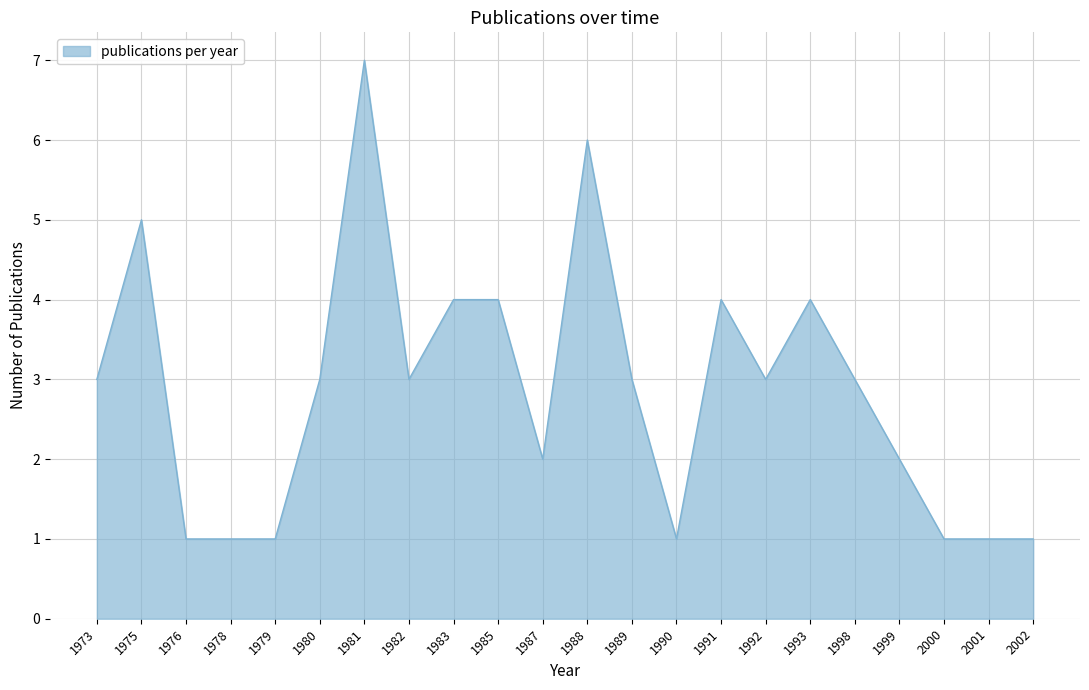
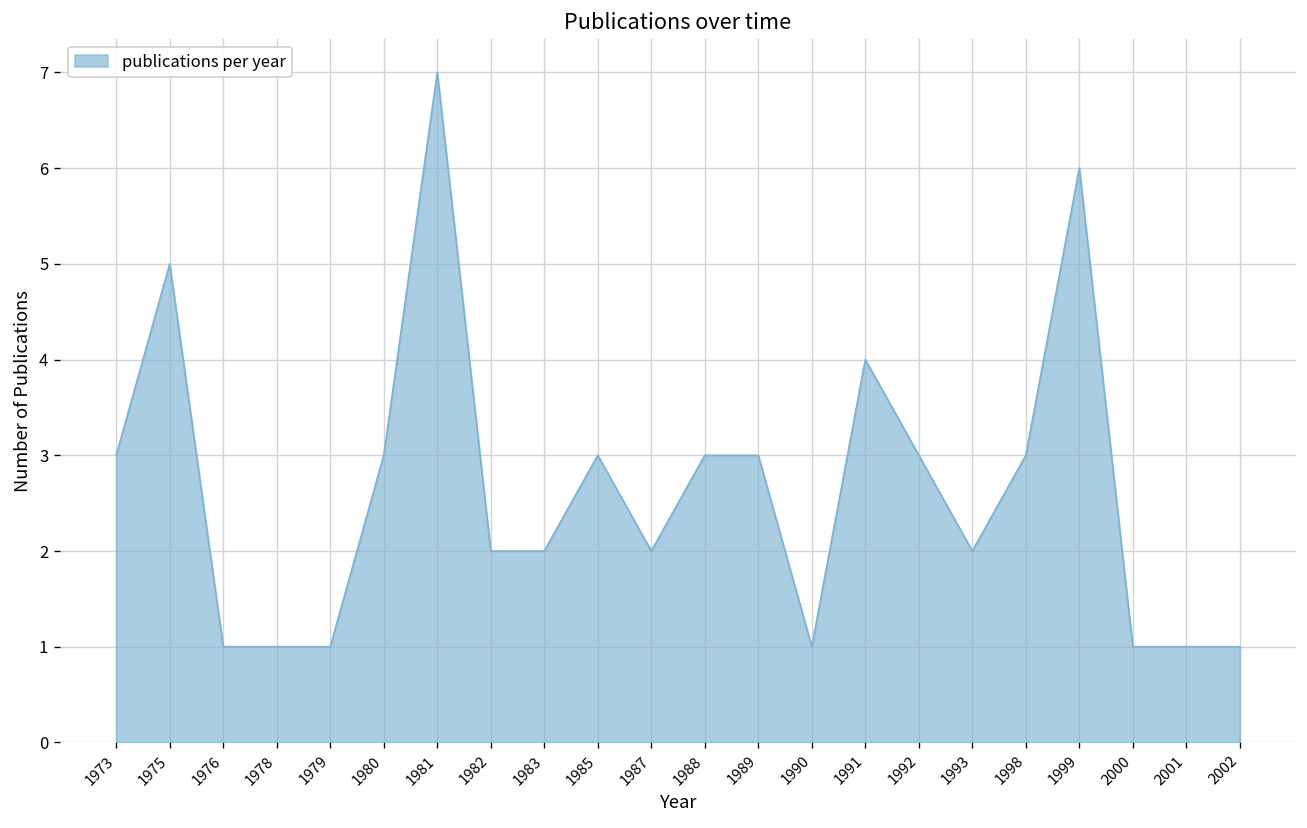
1982: 3 -> 2
1983: 4 -> 2
1985: 4 -> 3
1988: 6 -> 3
1993: 4 -> 2
1999: 2 -> 6
